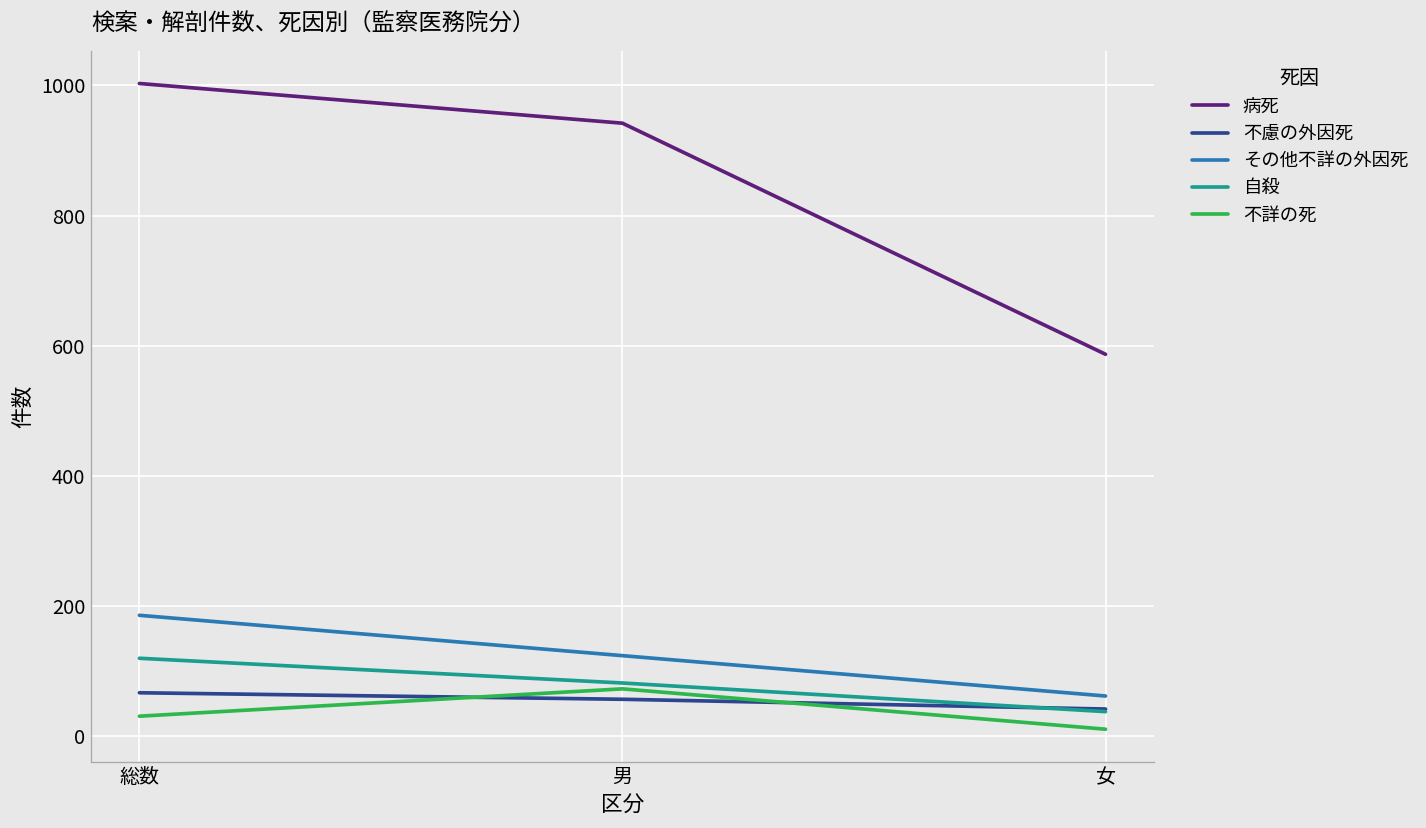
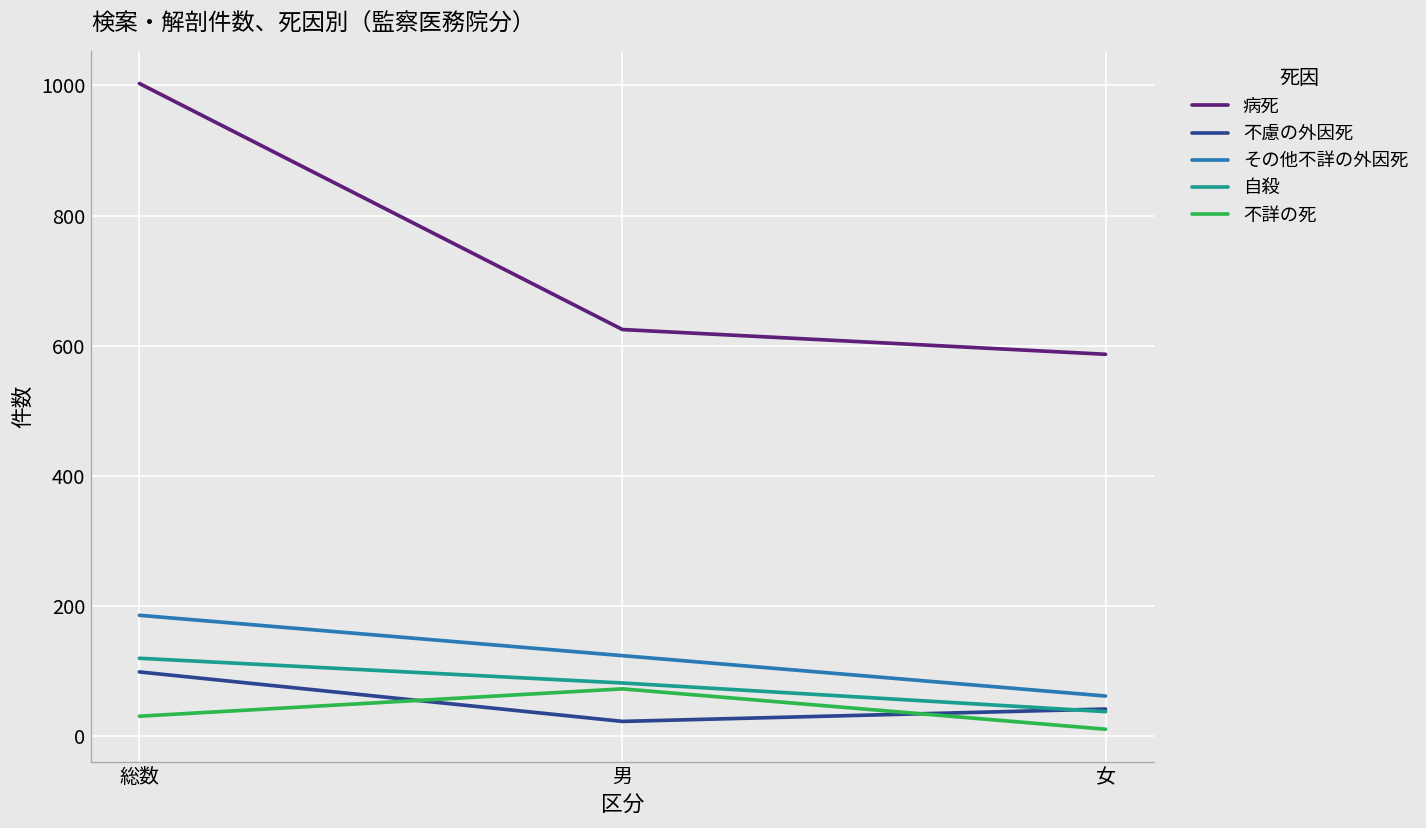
不慮の外因死, 総数: 70 -> 100
病死, 男: 940 -> 630
不慮の外因死, 男: 60 -> 20
